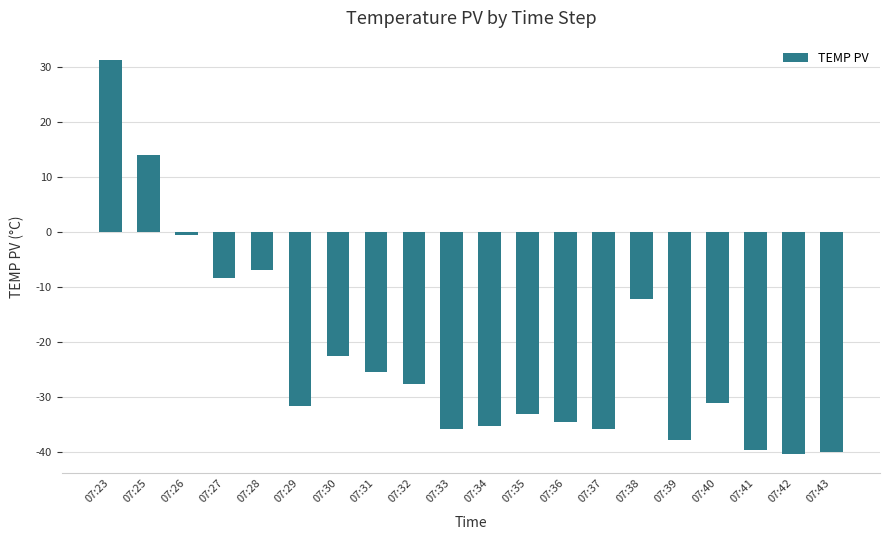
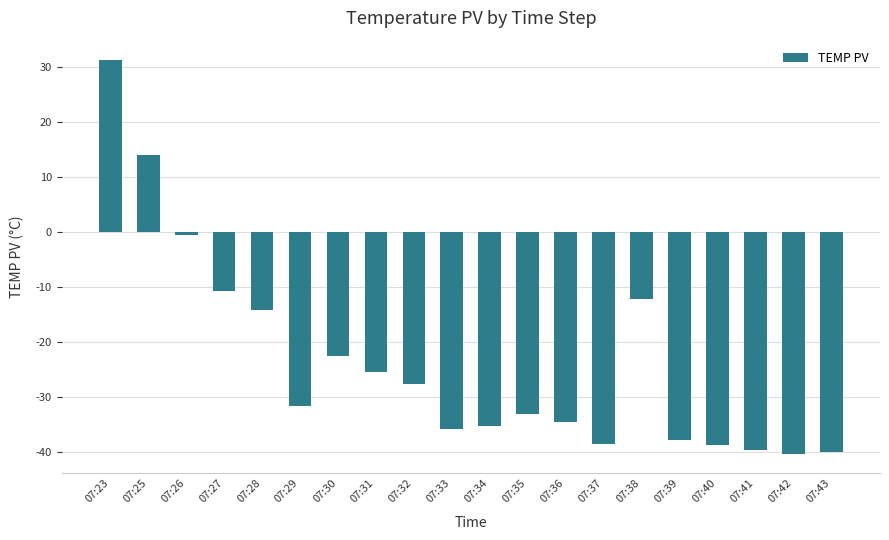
07:27: -8 -> -11
07:28: -7 -> -14
07:37: -36 -> -38
07:40: -31 -> -39
